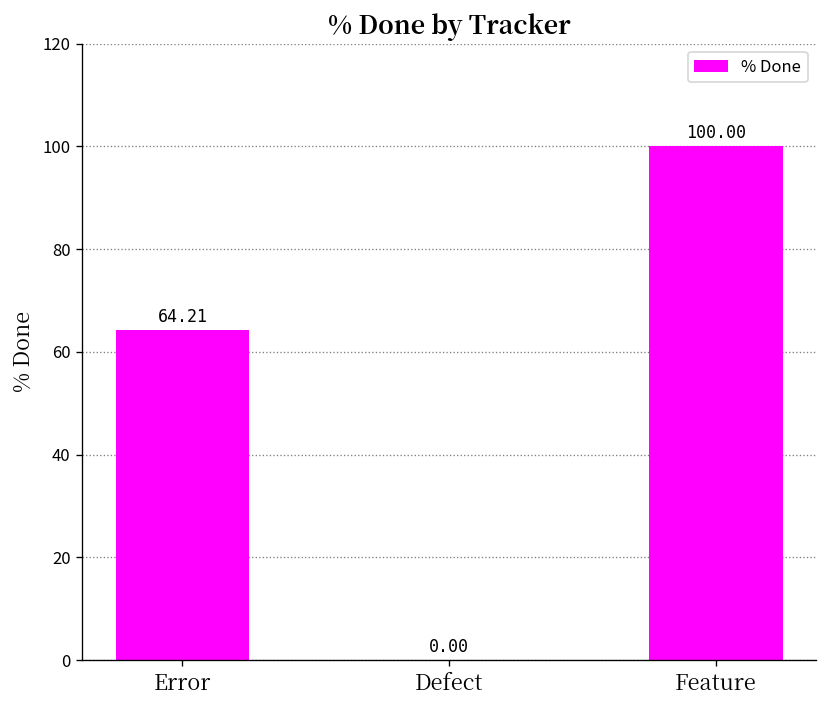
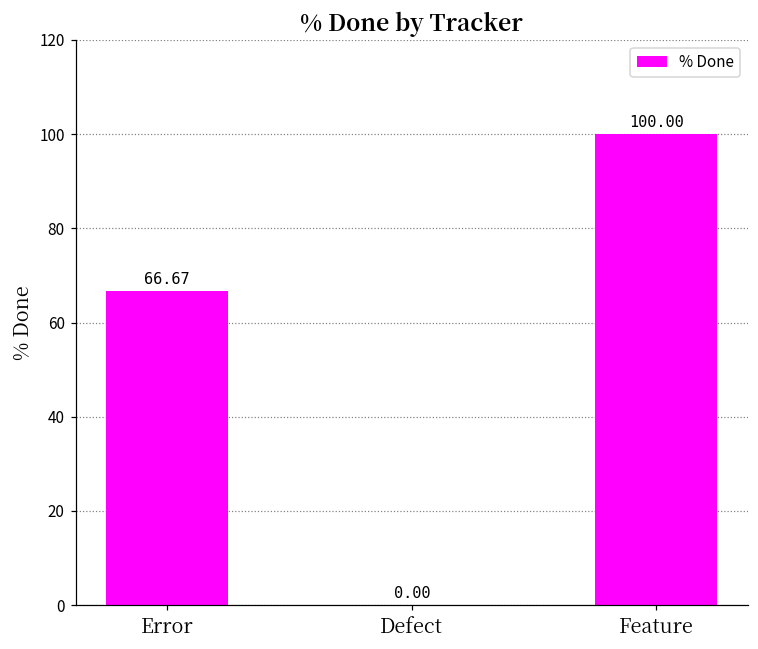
Error: 64.21 -> 66.67
